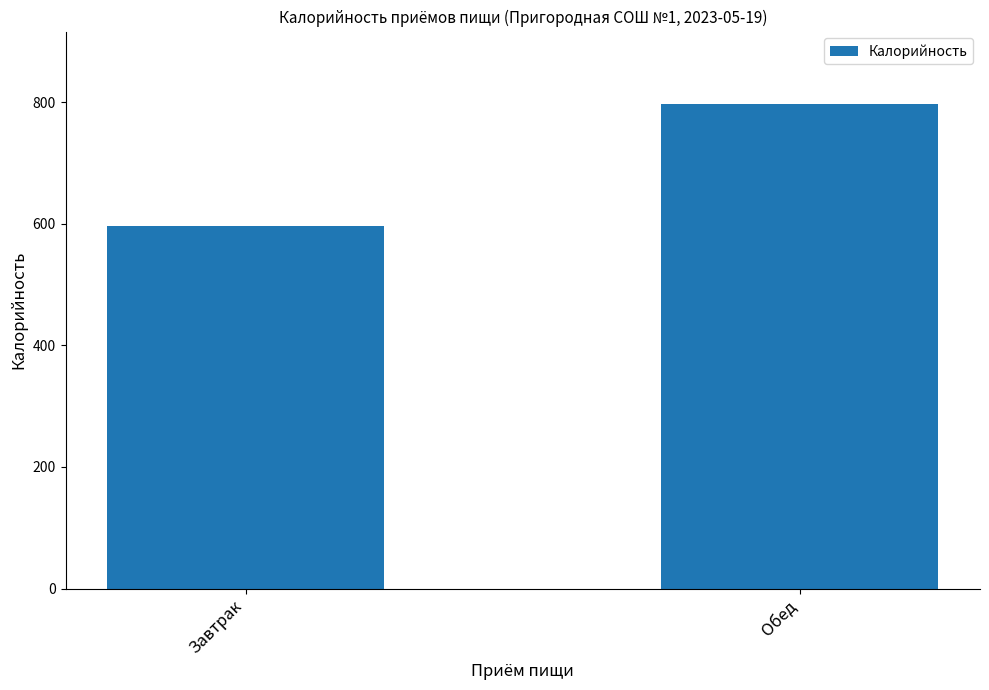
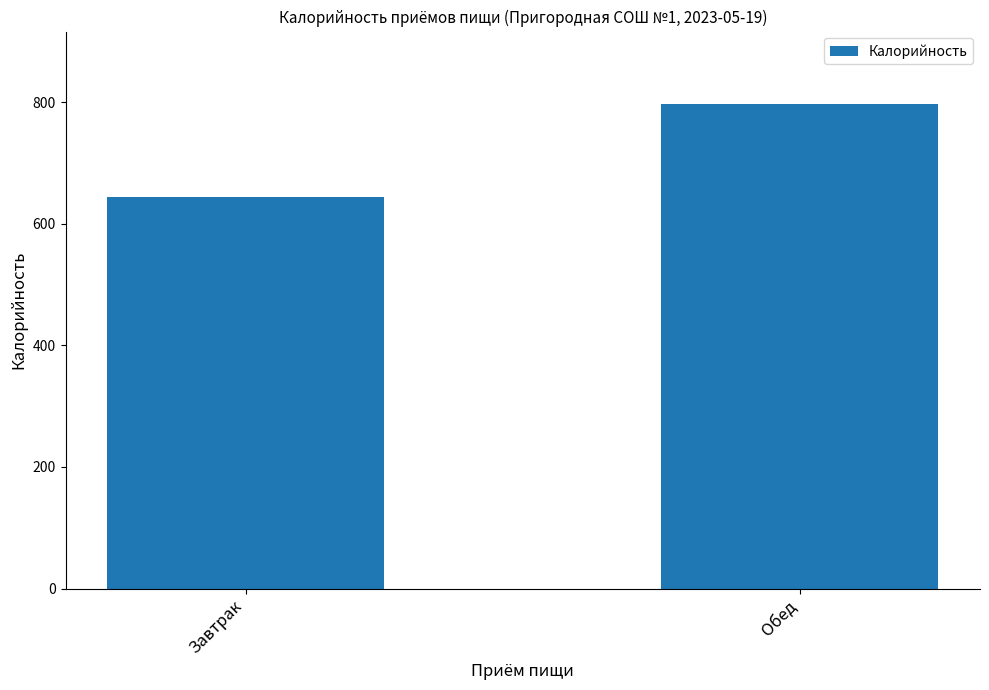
Завтрак: 600 -> 640
